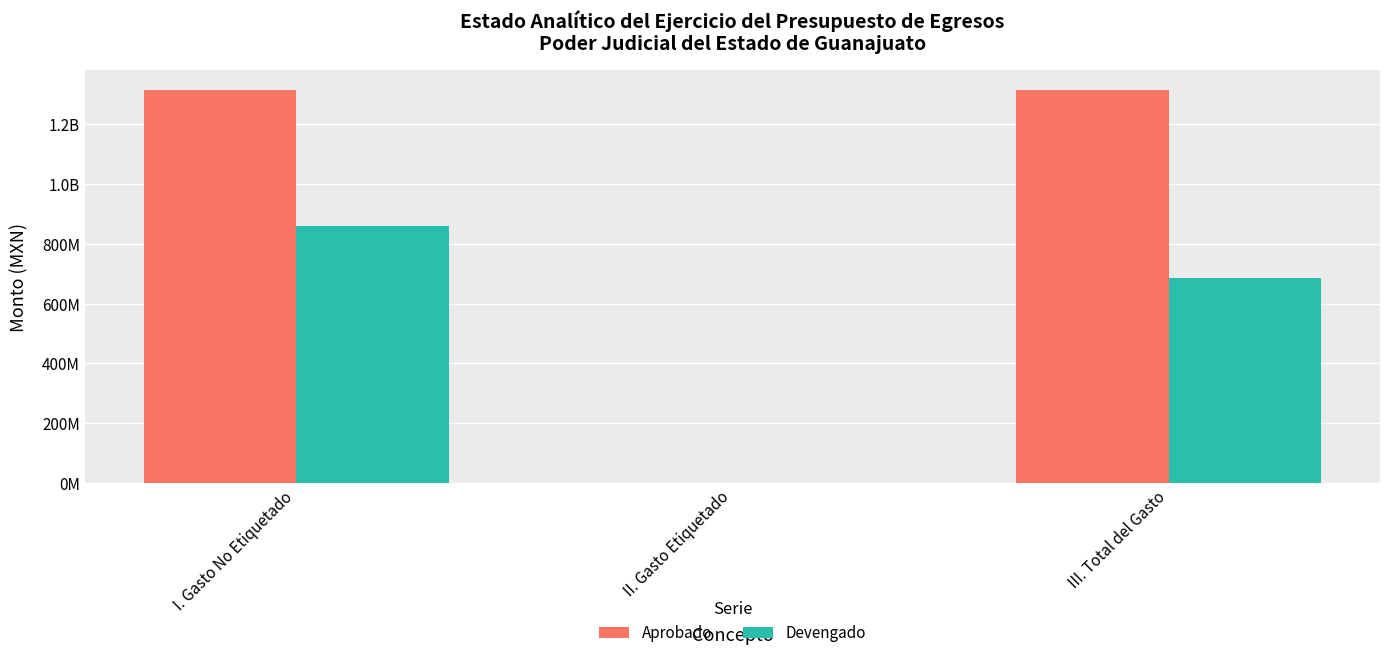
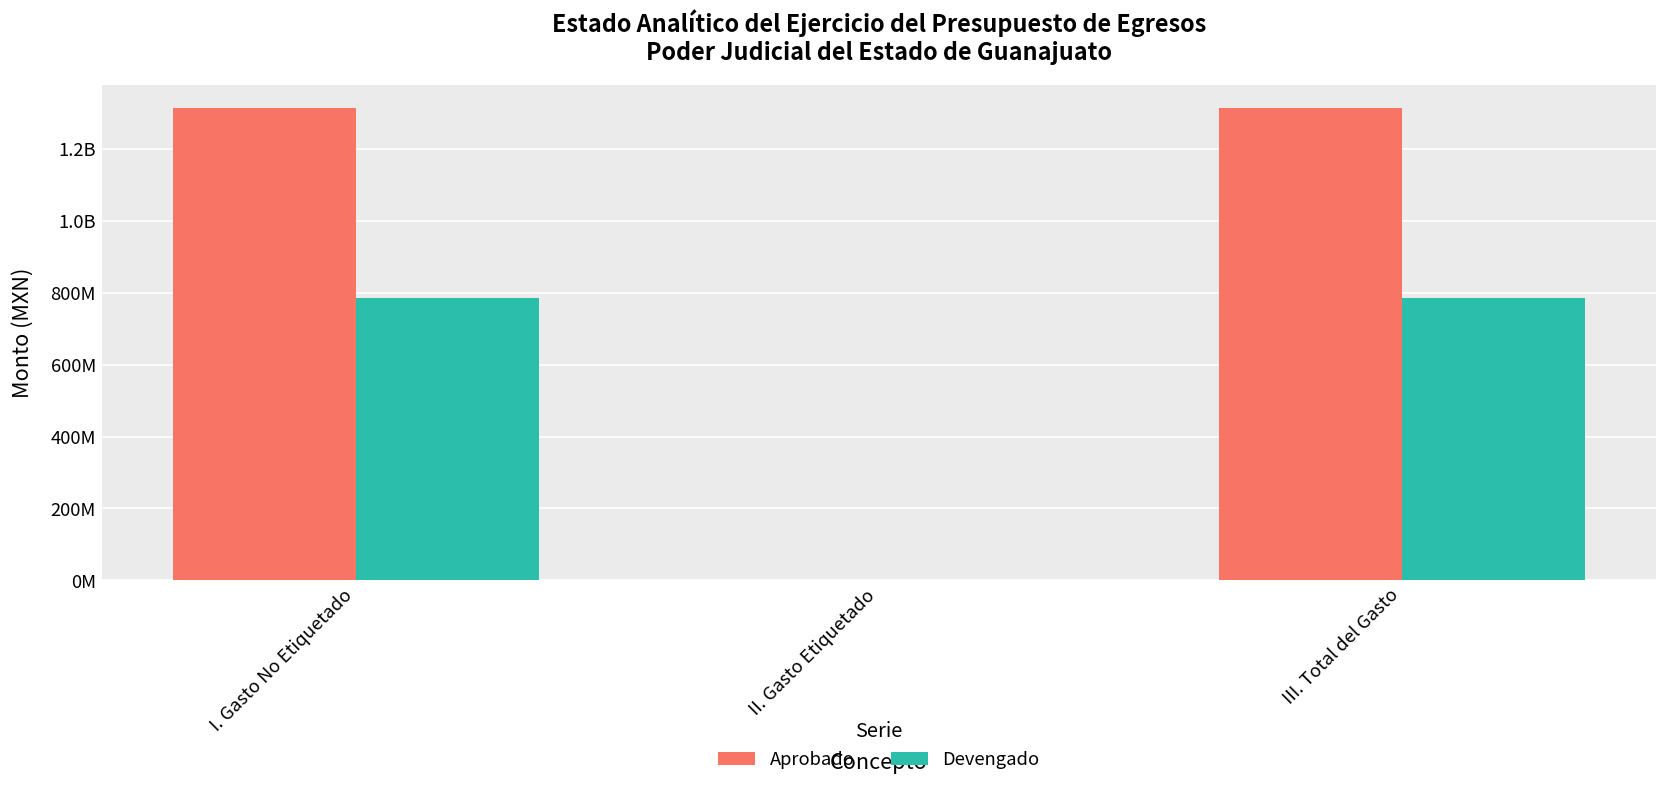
Devengado, I. Gasto No Etiquetado: 860000000 -> 790000000
Devengado, III. Total del Gasto: 690000000 -> 790000000
